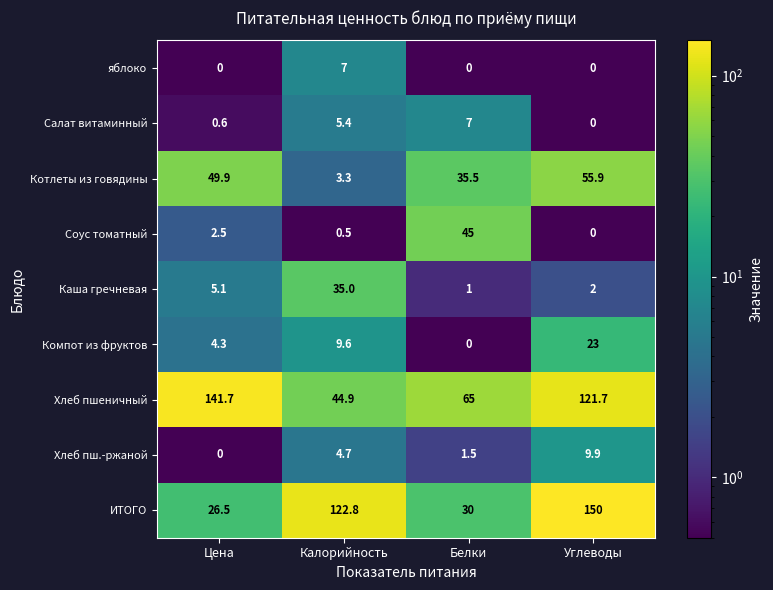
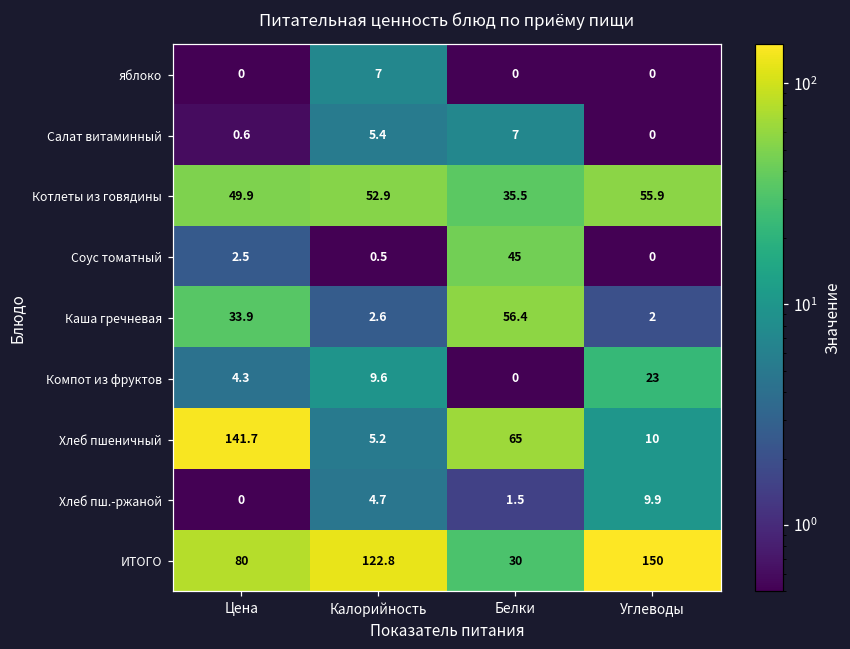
Котлеты из говядины, Калорийность: 3.3 -> 52.9
Каша гречневая, Цена: 5.1 -> 33.9
Каша гречневая, Калорийность: 35.0 -> 2.6
Каша гречневая, Белки: 1 -> 56.4
Хлеб пшеничный, Калорийность: 44.9 -> 5.2
Хлеб пшеничный, Углеводы: 121.7 -> 10
ИТОГО, Цена: 26.5 -> 80
